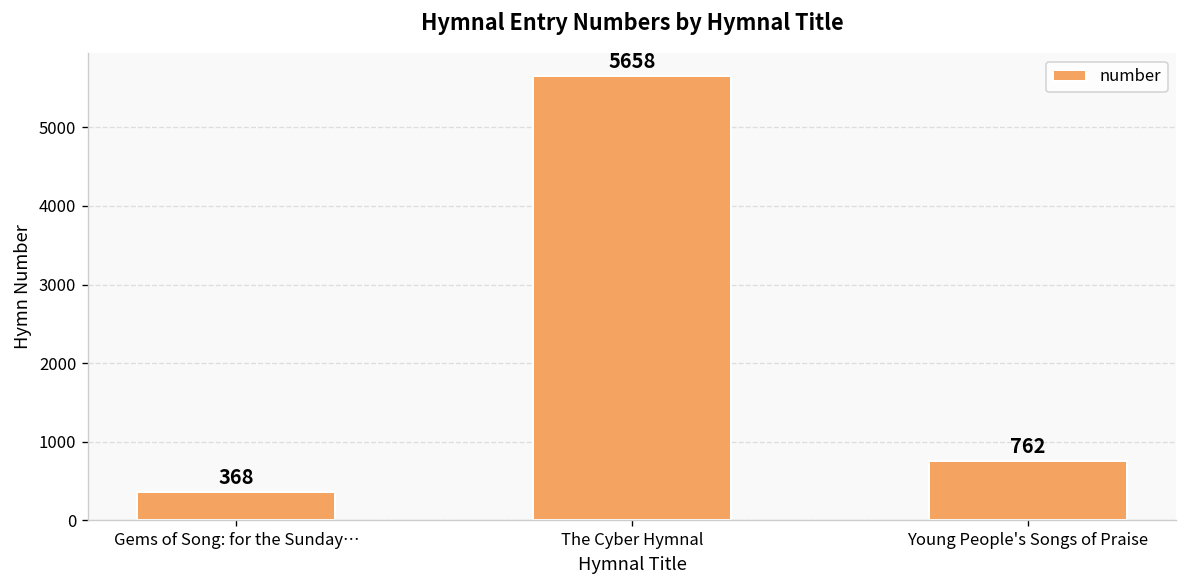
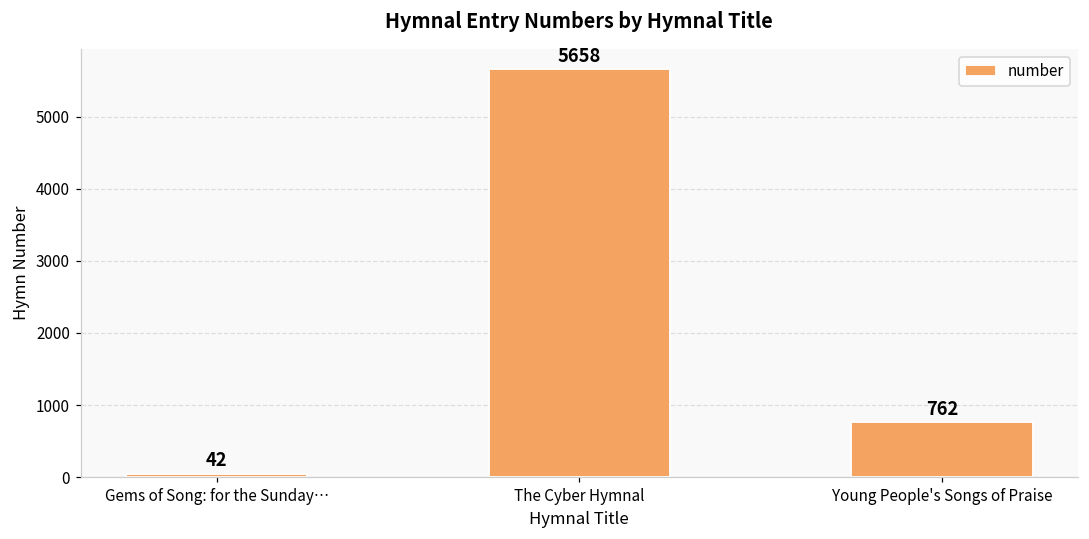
Gems of Song: for the Sunday…: 368 -> 42
